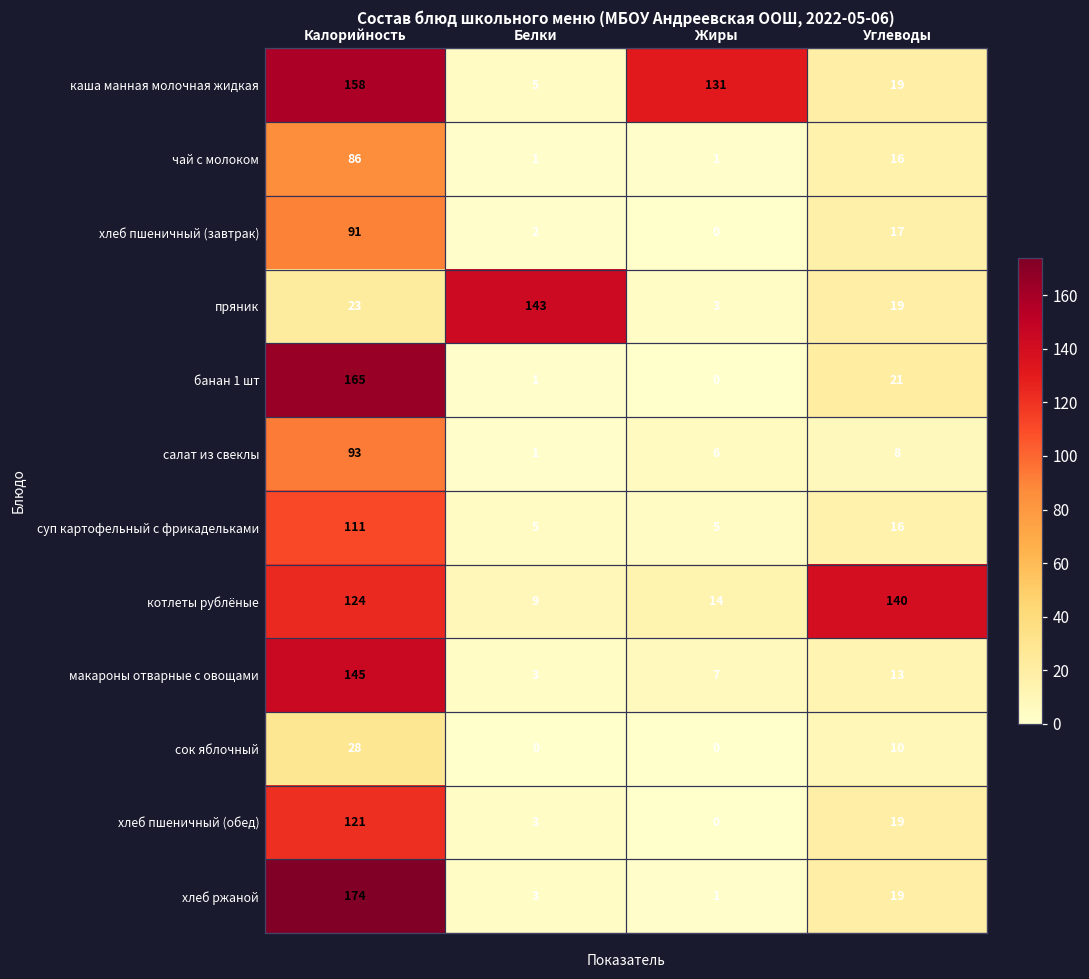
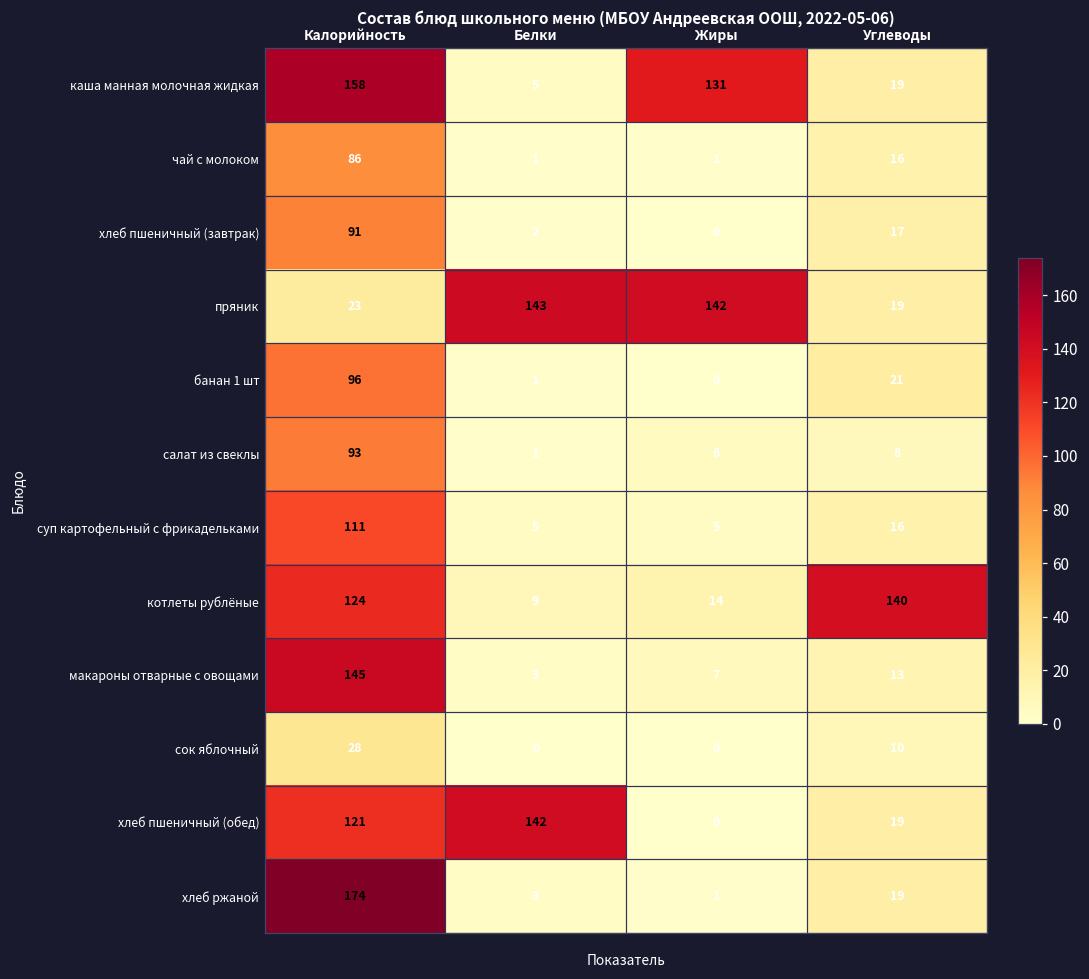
пряник, Жиры: 3 -> 142
банан 1 шт, Калорийность: 165 -> 96
хлеб пшеничный (обед), Белки: 3 -> 142
